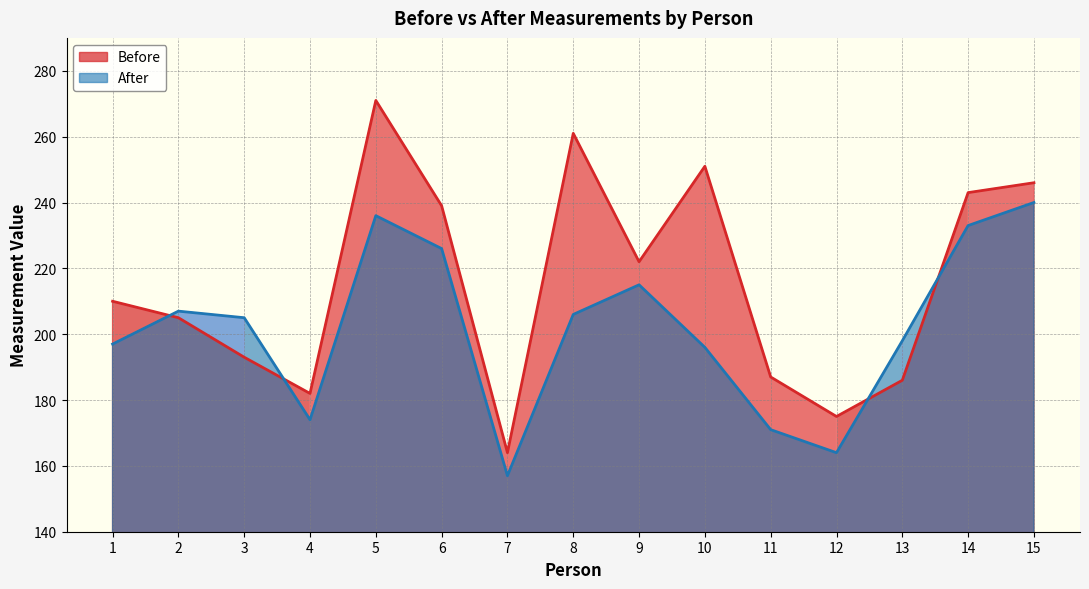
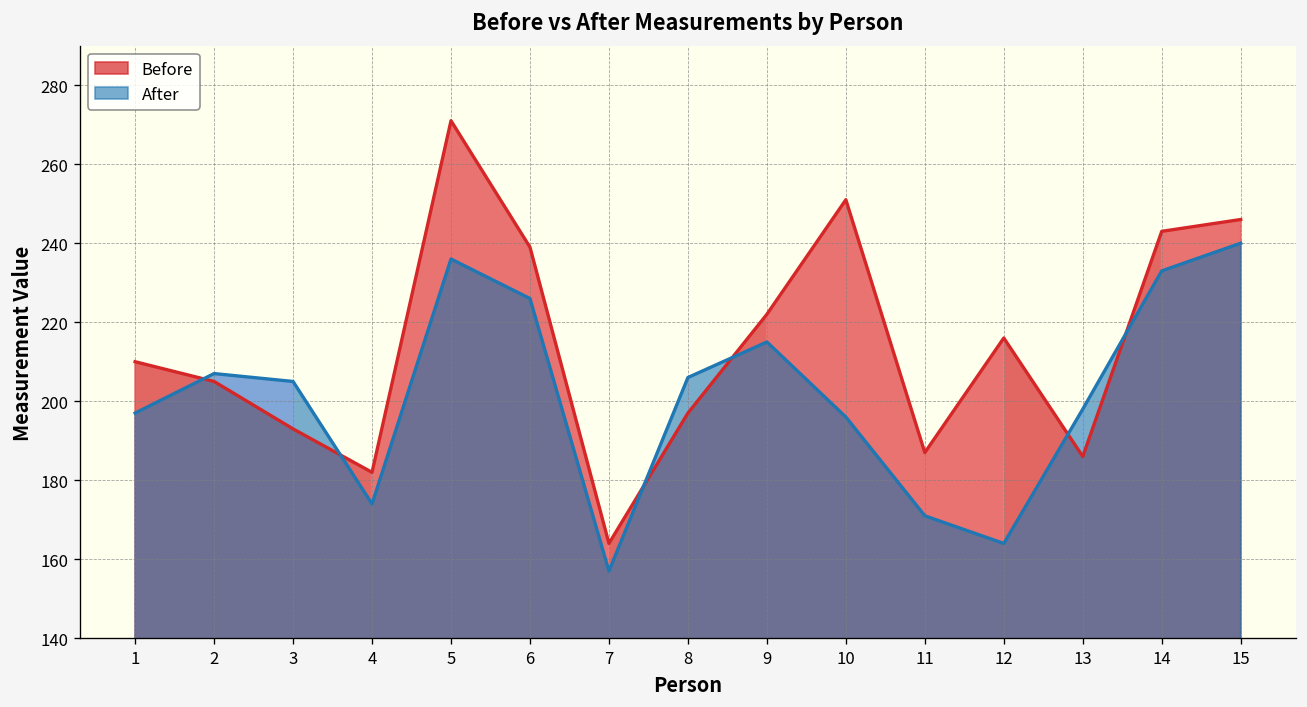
Before, 8: 261 -> 197
Before, 12: 175 -> 216
